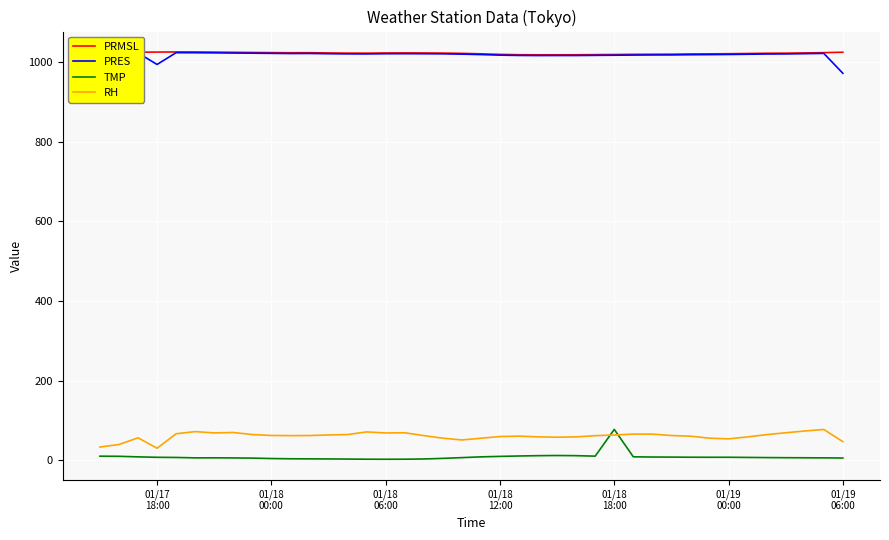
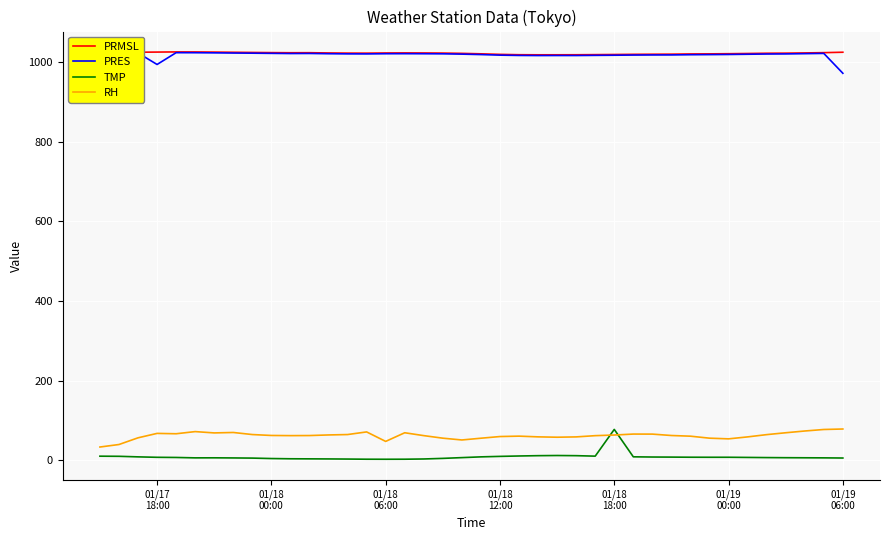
RH, 01/17 18:00: 30 -> 70
RH, 01/18 06:00: 70 -> 50
RH, 01/19 06:00: 50 -> 80
